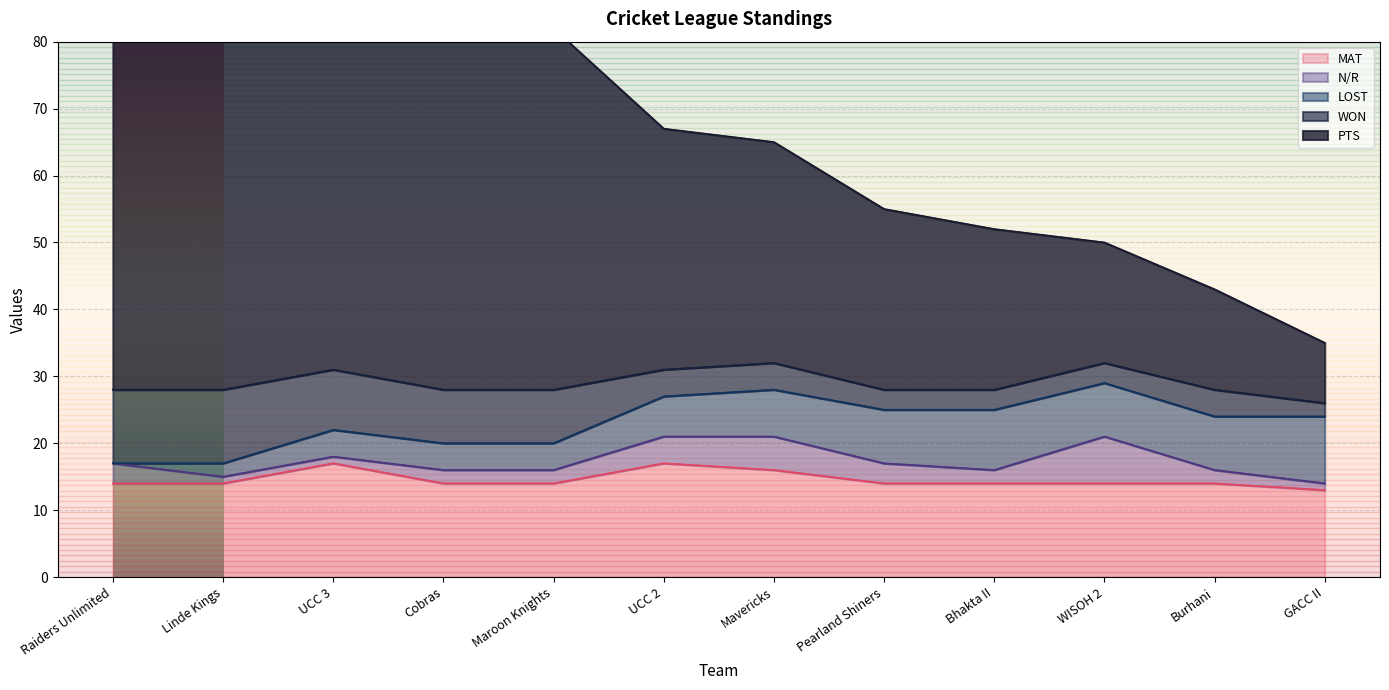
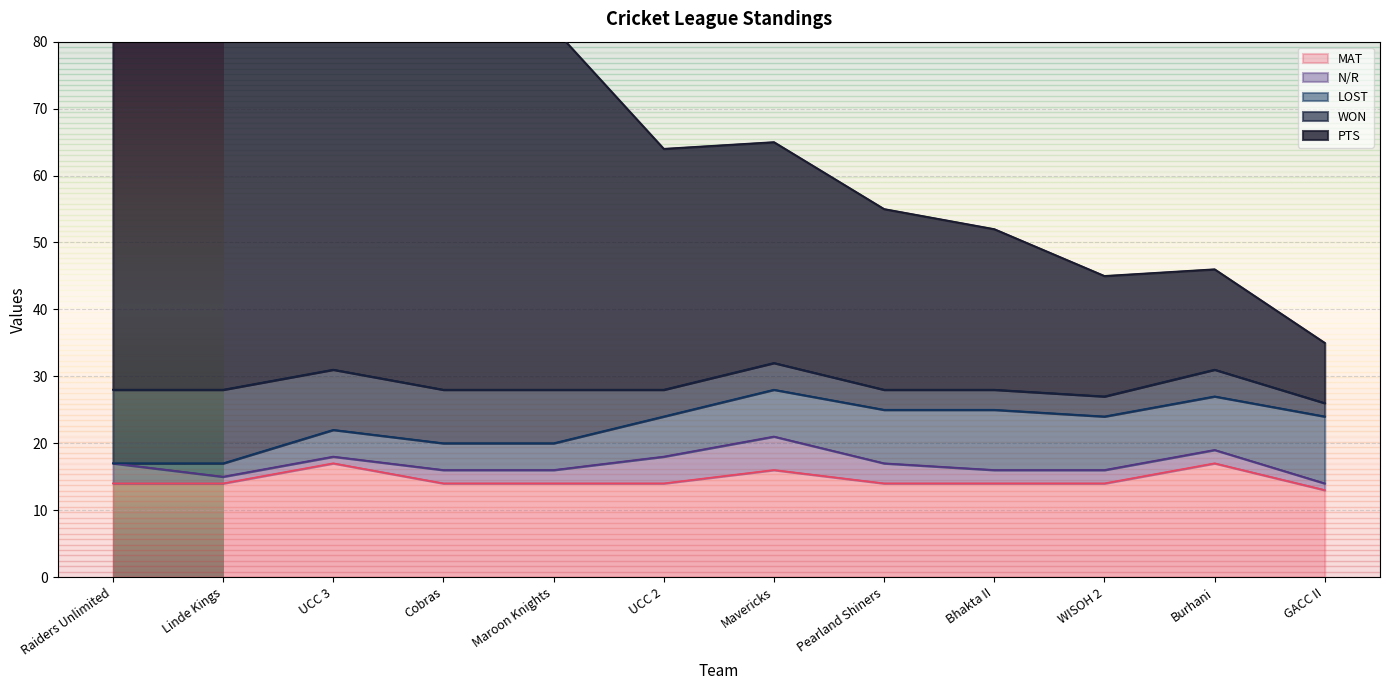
MAT, UCC 2: 17 -> 14
N/R, WISOH 2: 7 -> 2
MAT, Burhani: 14 -> 17
